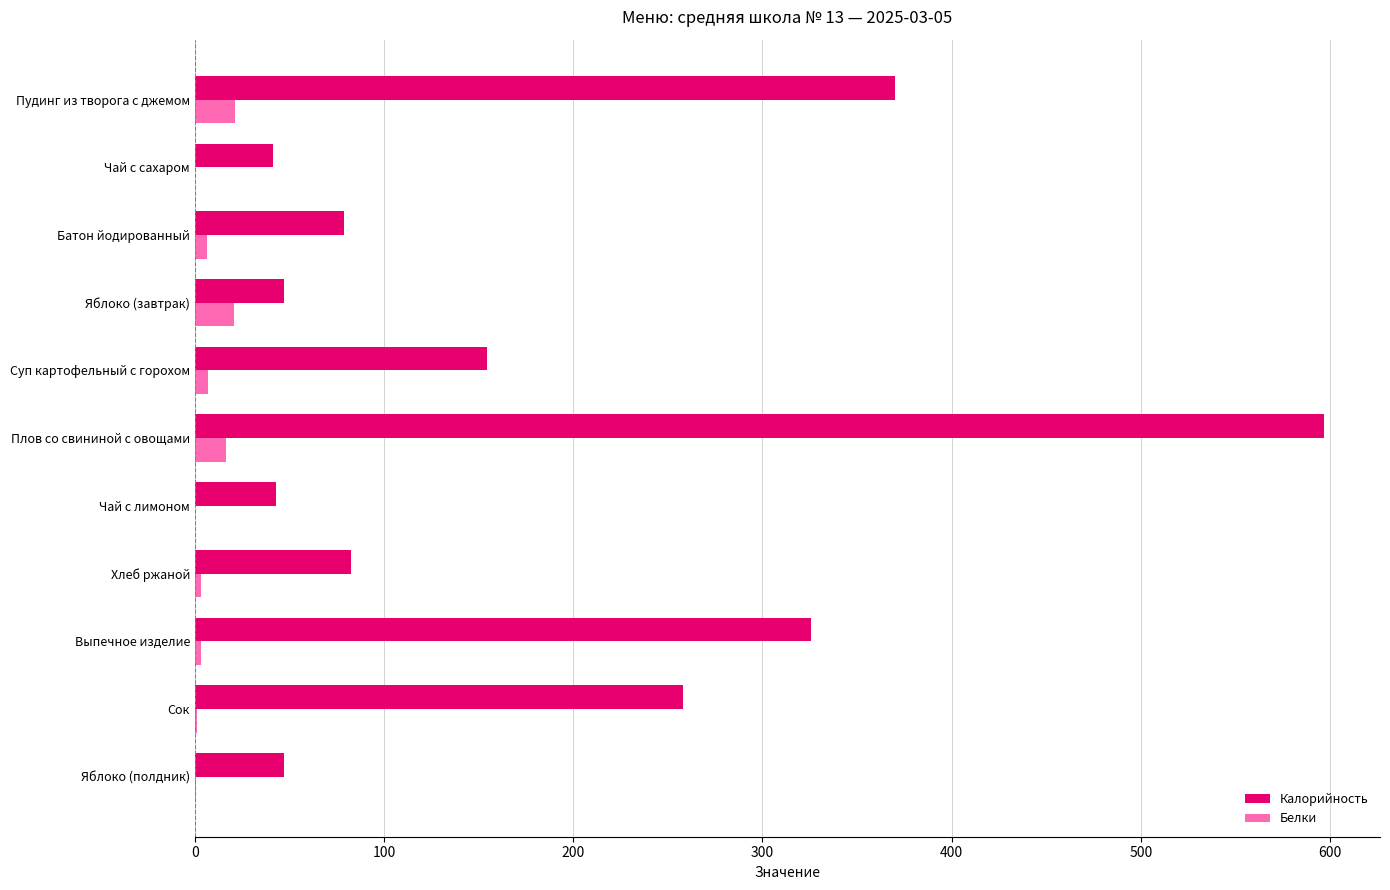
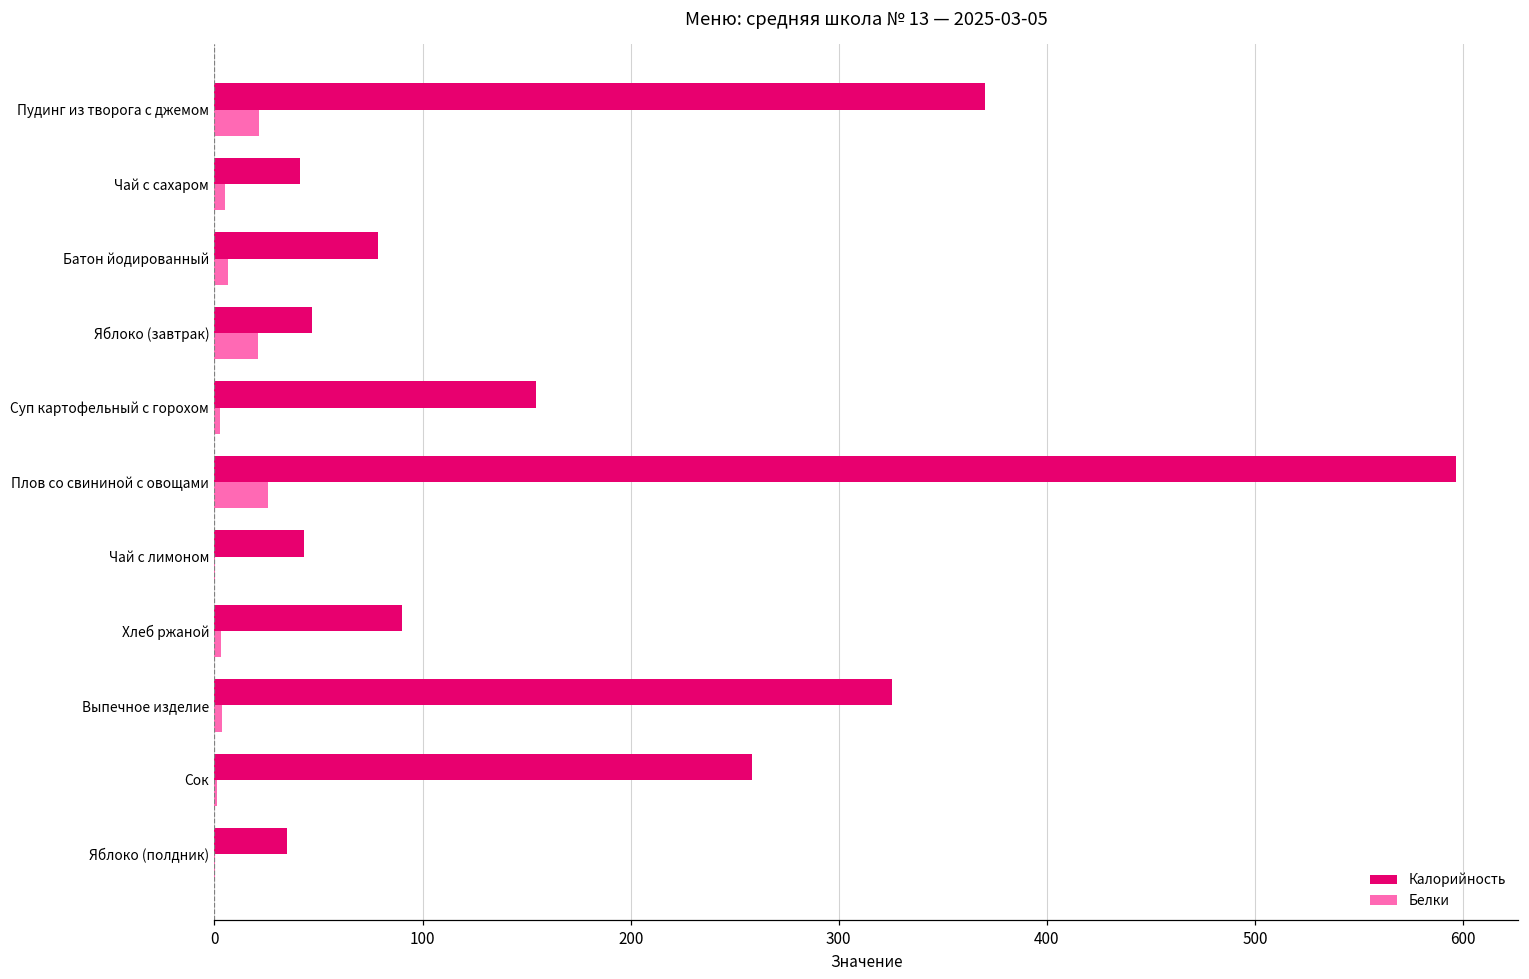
Белки, Чай с сахаром: 0 -> 5
Белки, Суп картофельный с горохом: 7 -> 3
Белки, Плов со свининой с овощами: 16 -> 26
Калорийность, Хлеб ржаной: 83 -> 90
Калорийность, Яблоко (полдник): 47 -> 35
